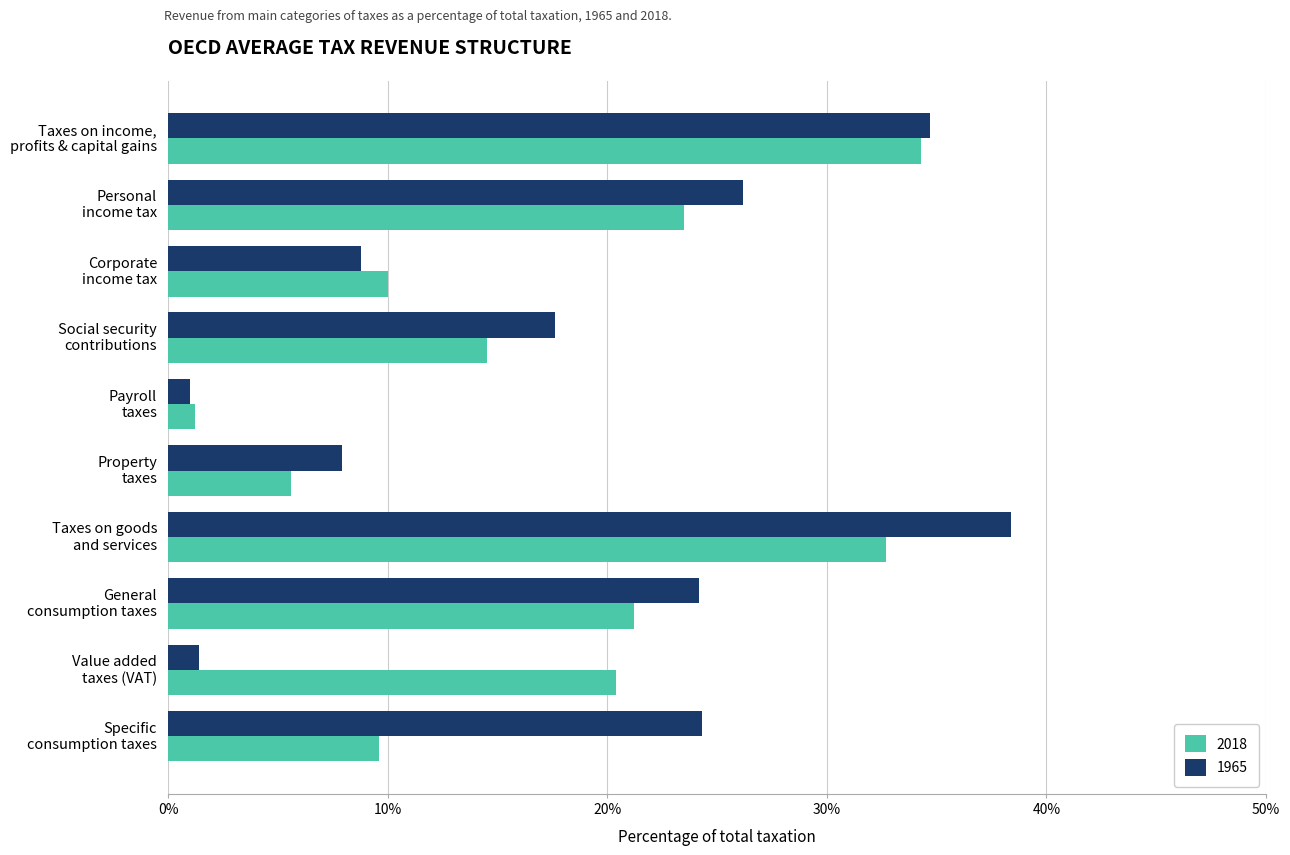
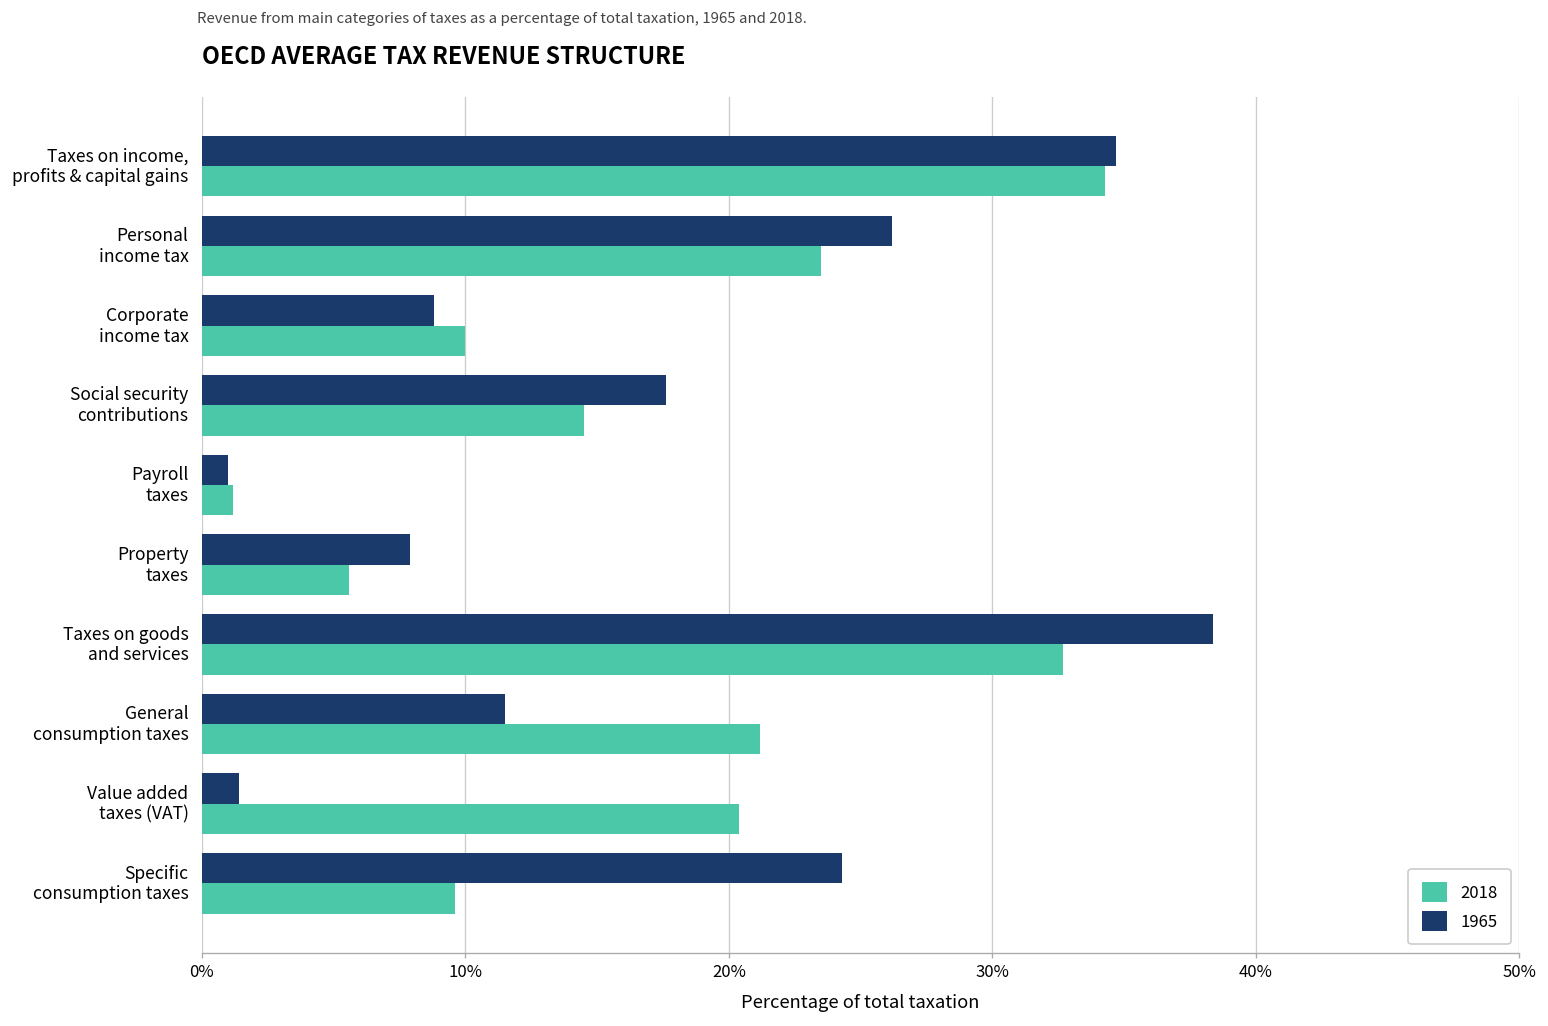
1965, General consumption taxes: 24.2% -> 11.5%
